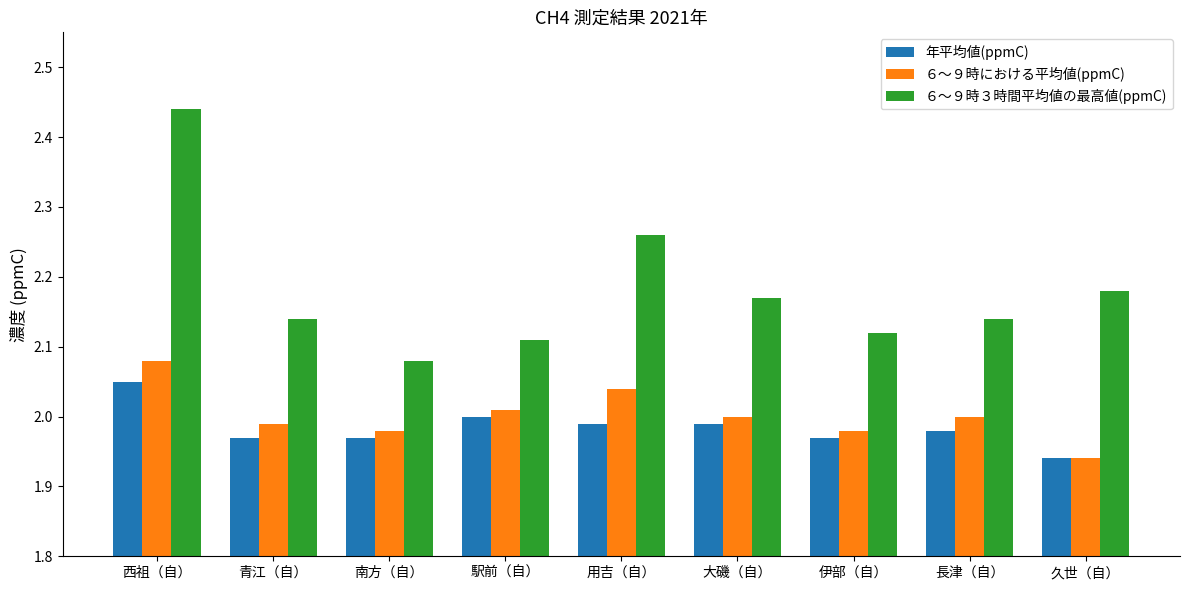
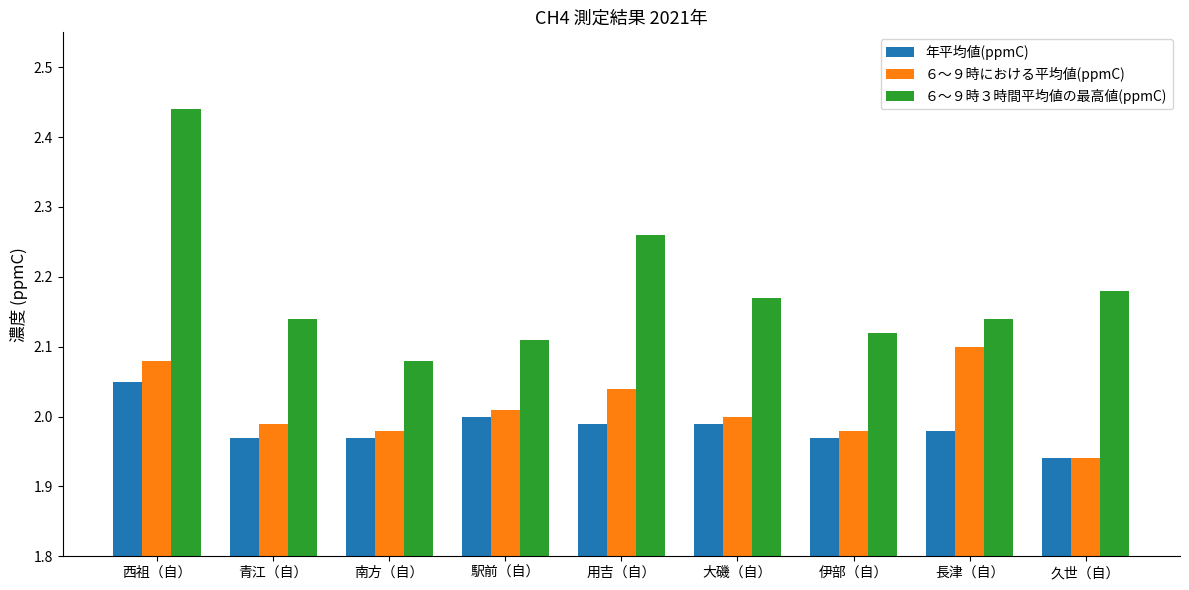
６〜９時における平均値(ppmC), 長津（自）: 2.0 -> 2.1
